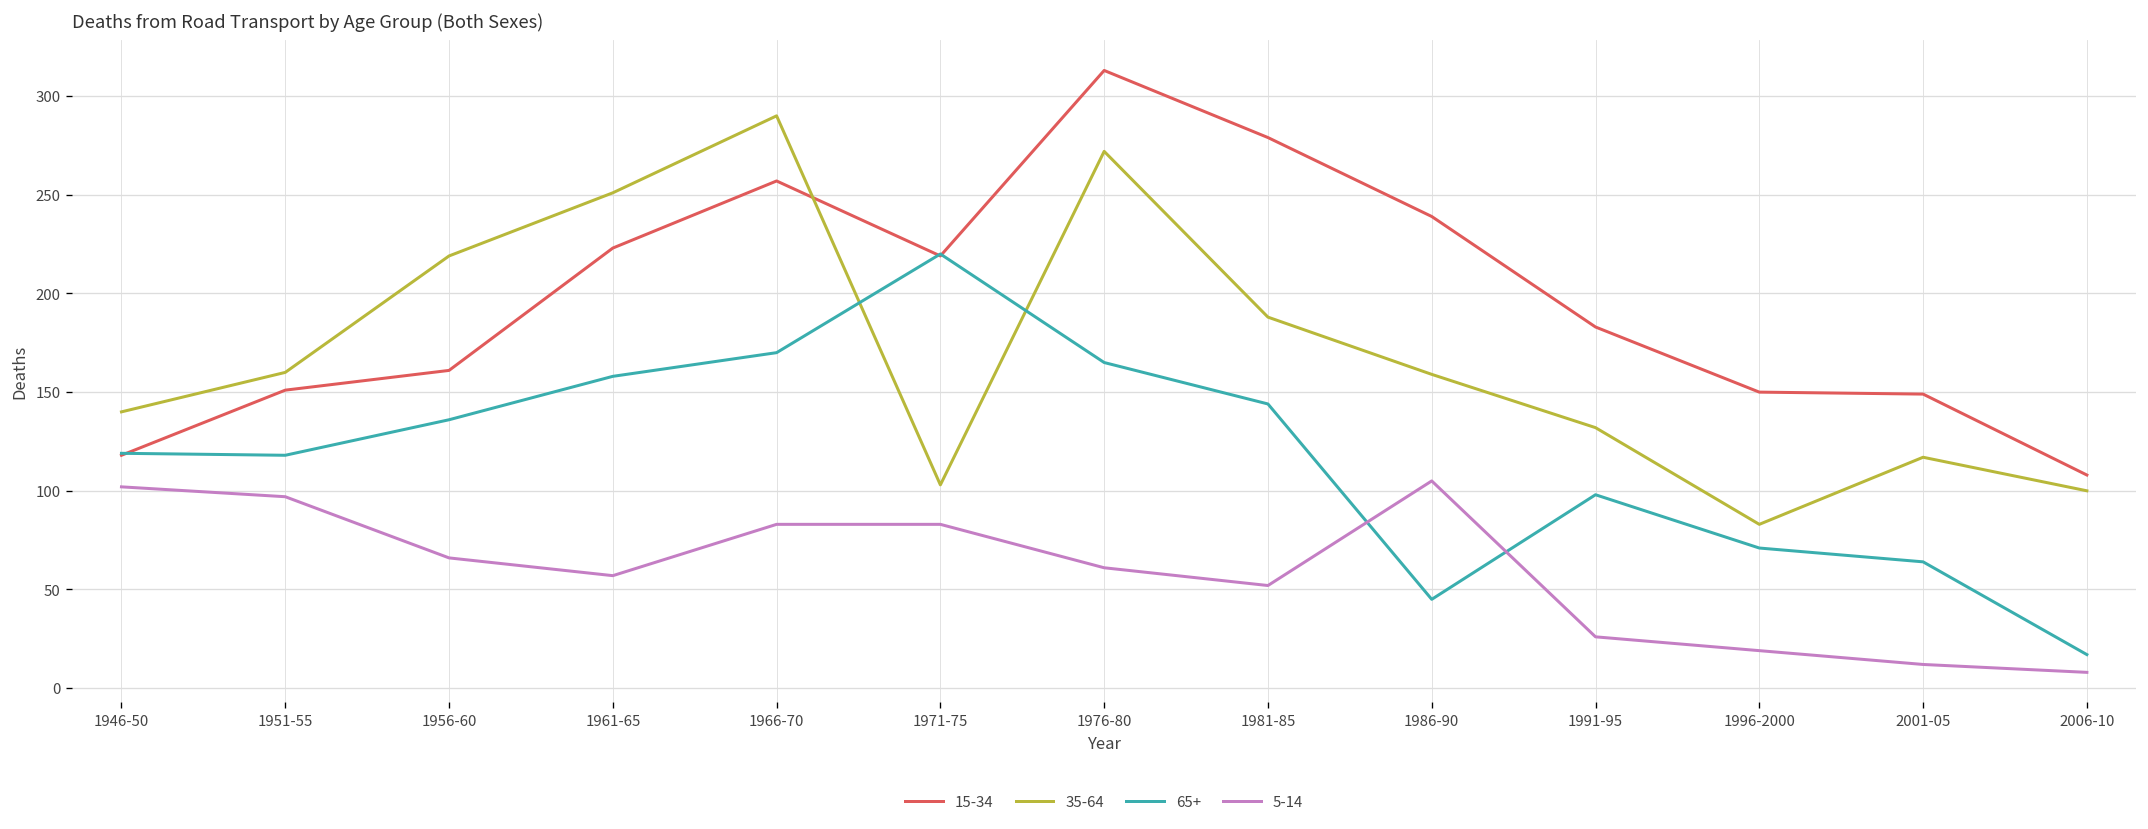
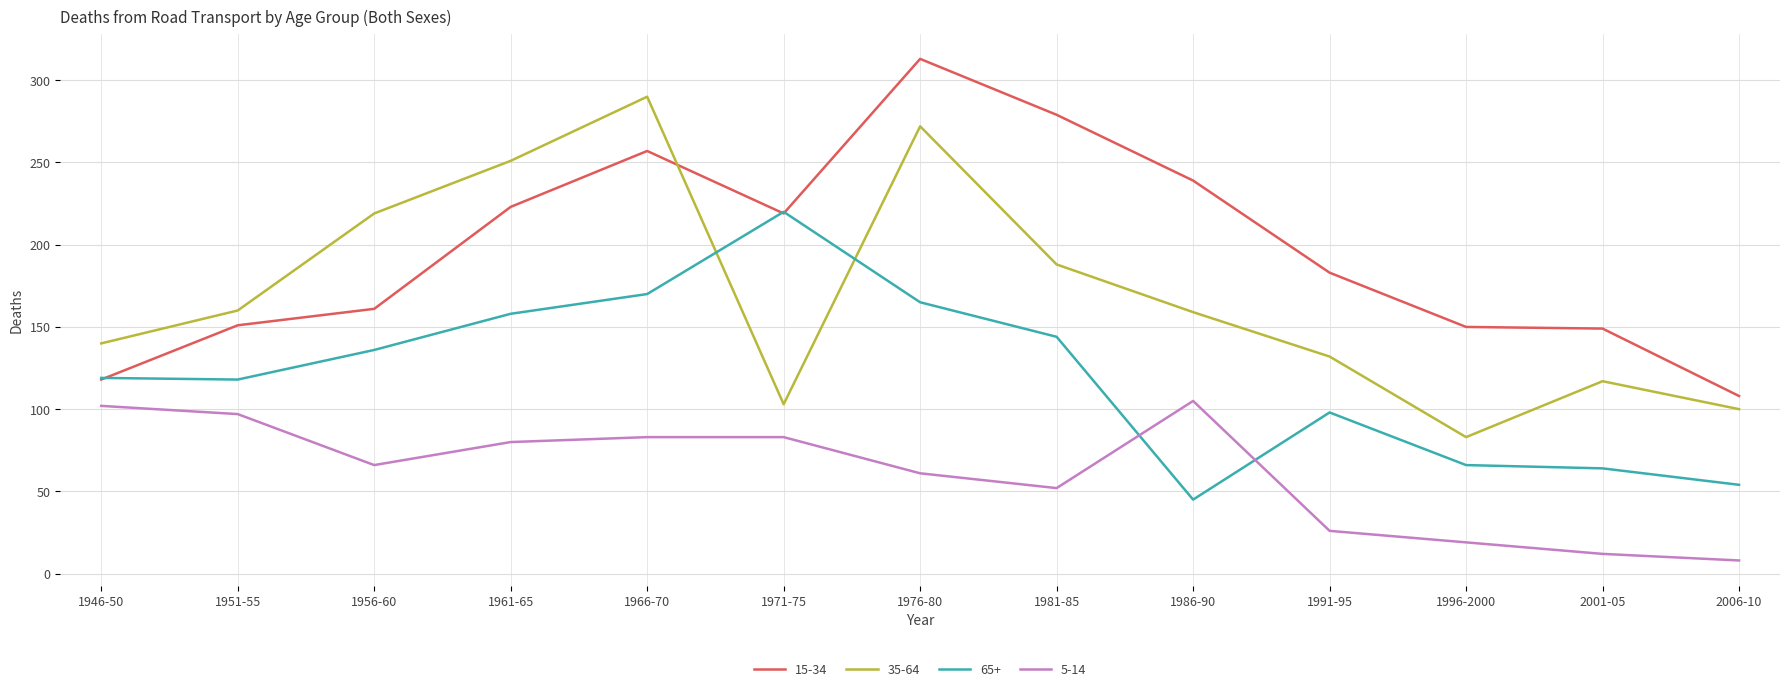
5-14, 1961-65: 57 -> 80
65+, 1996-2000: 71 -> 66
65+, 2006-10: 17 -> 54
